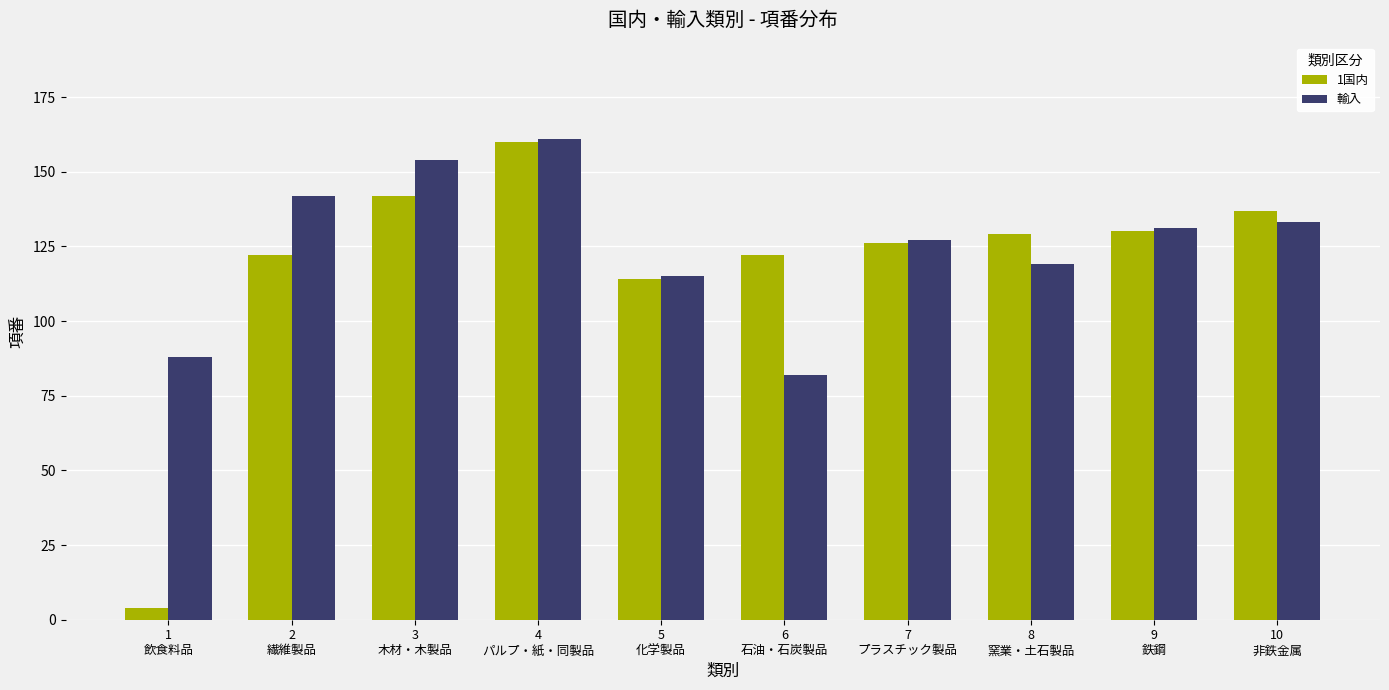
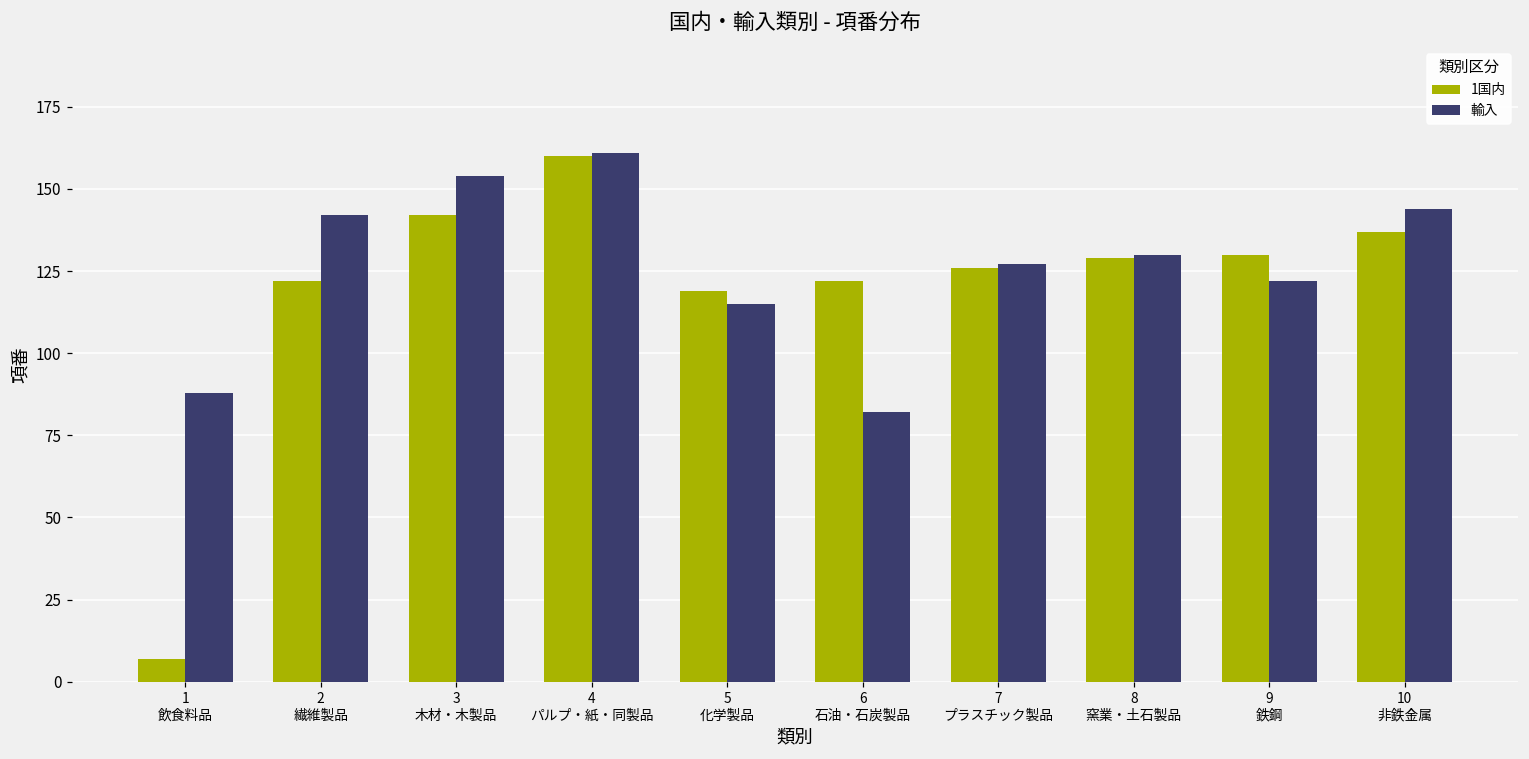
1国内, 1 飲食料品: 4 -> 7
1国内, 5 化学製品: 114 -> 119
輸入, 8 窯業・土石製品: 119 -> 130
輸入, 9 鉄鋼: 131 -> 122
輸入, 10 非鉄金属: 133 -> 144
